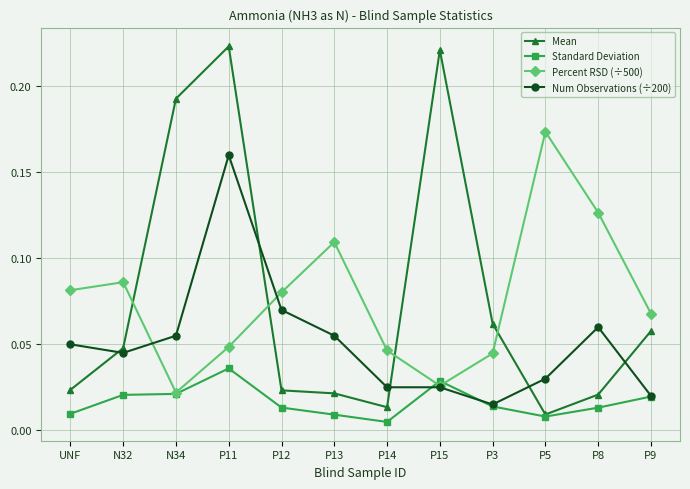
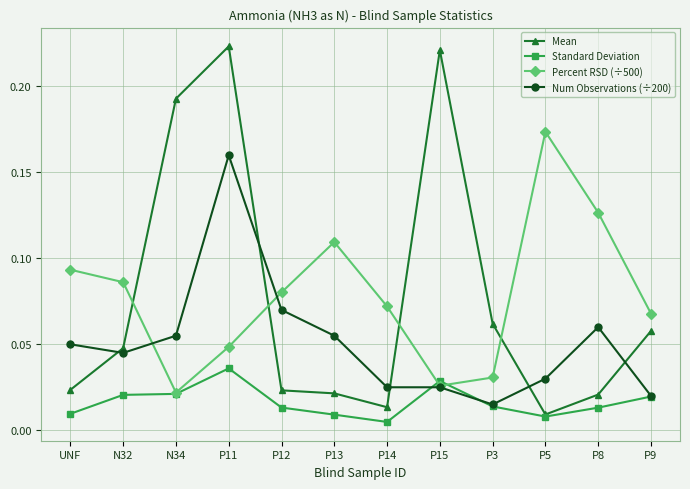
Percent RSD (÷500), UNF: 0.081 -> 0.093
Percent RSD (÷500), P14: 0.046 -> 0.072
Percent RSD (÷500), P3: 0.045 -> 0.031
